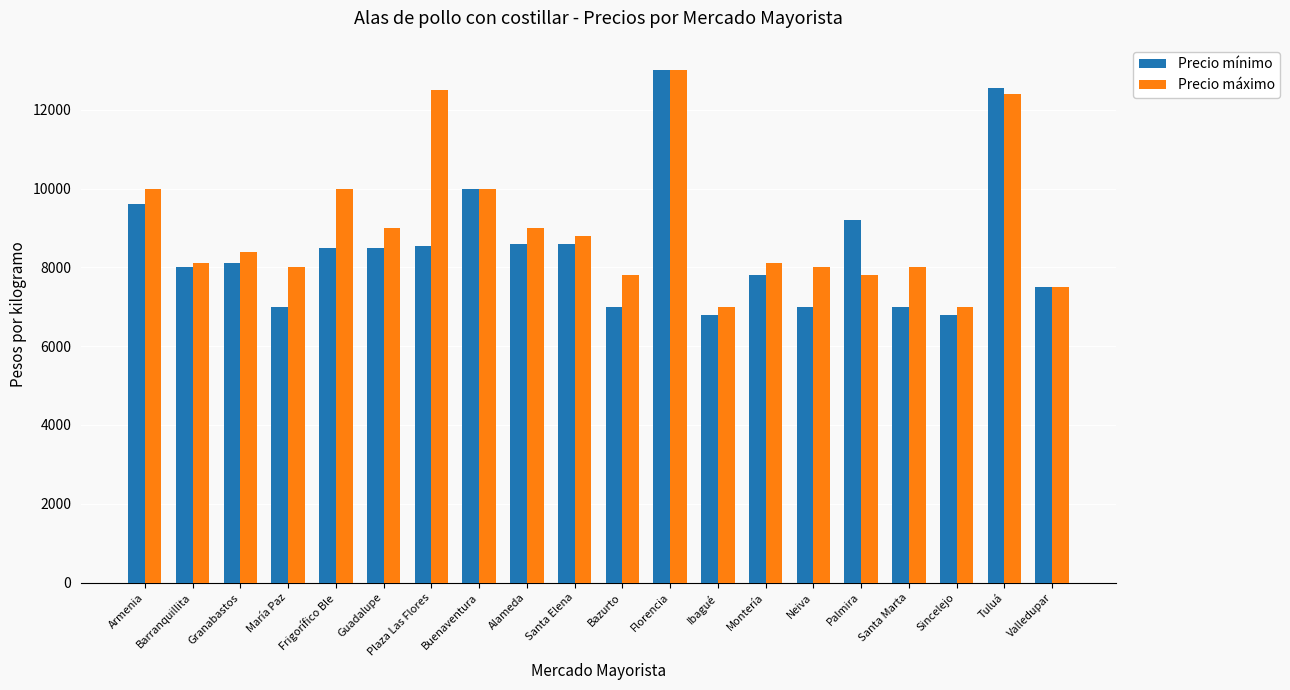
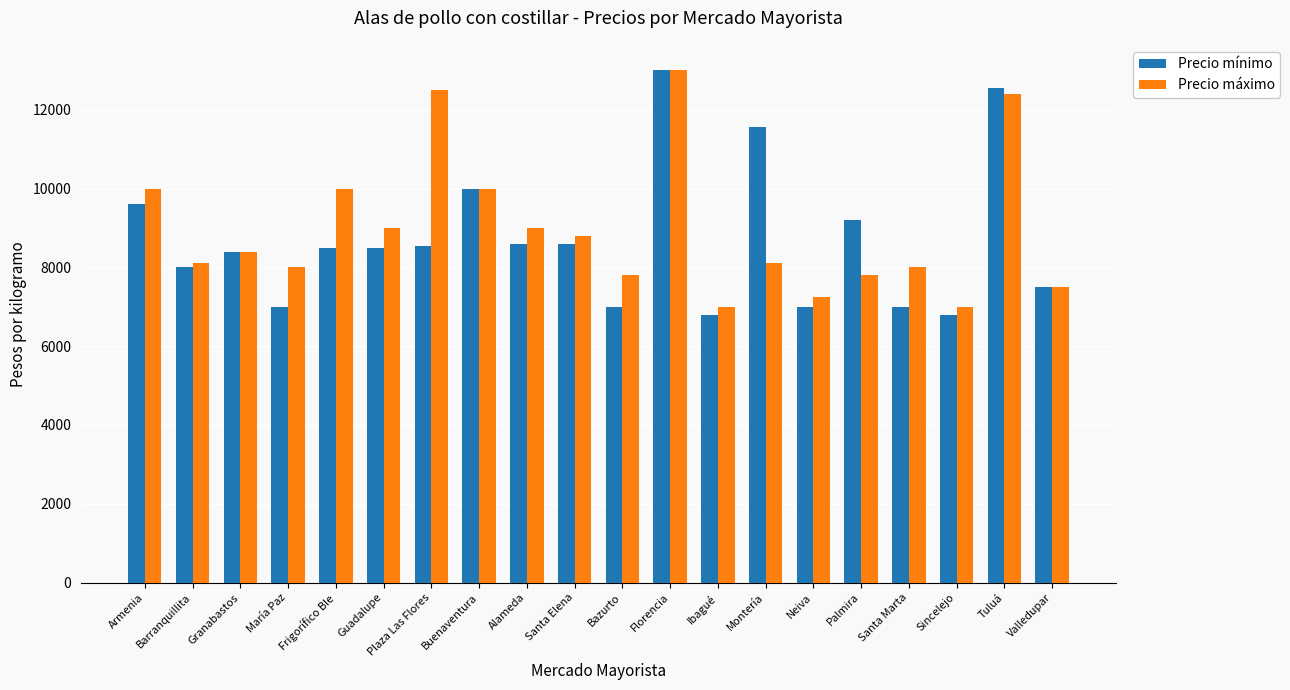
Precio mínimo, Granabastos: 8100 -> 8400
Precio mínimo, Montería: 7800 -> 11600
Precio máximo, Neiva: 8000 -> 7200
